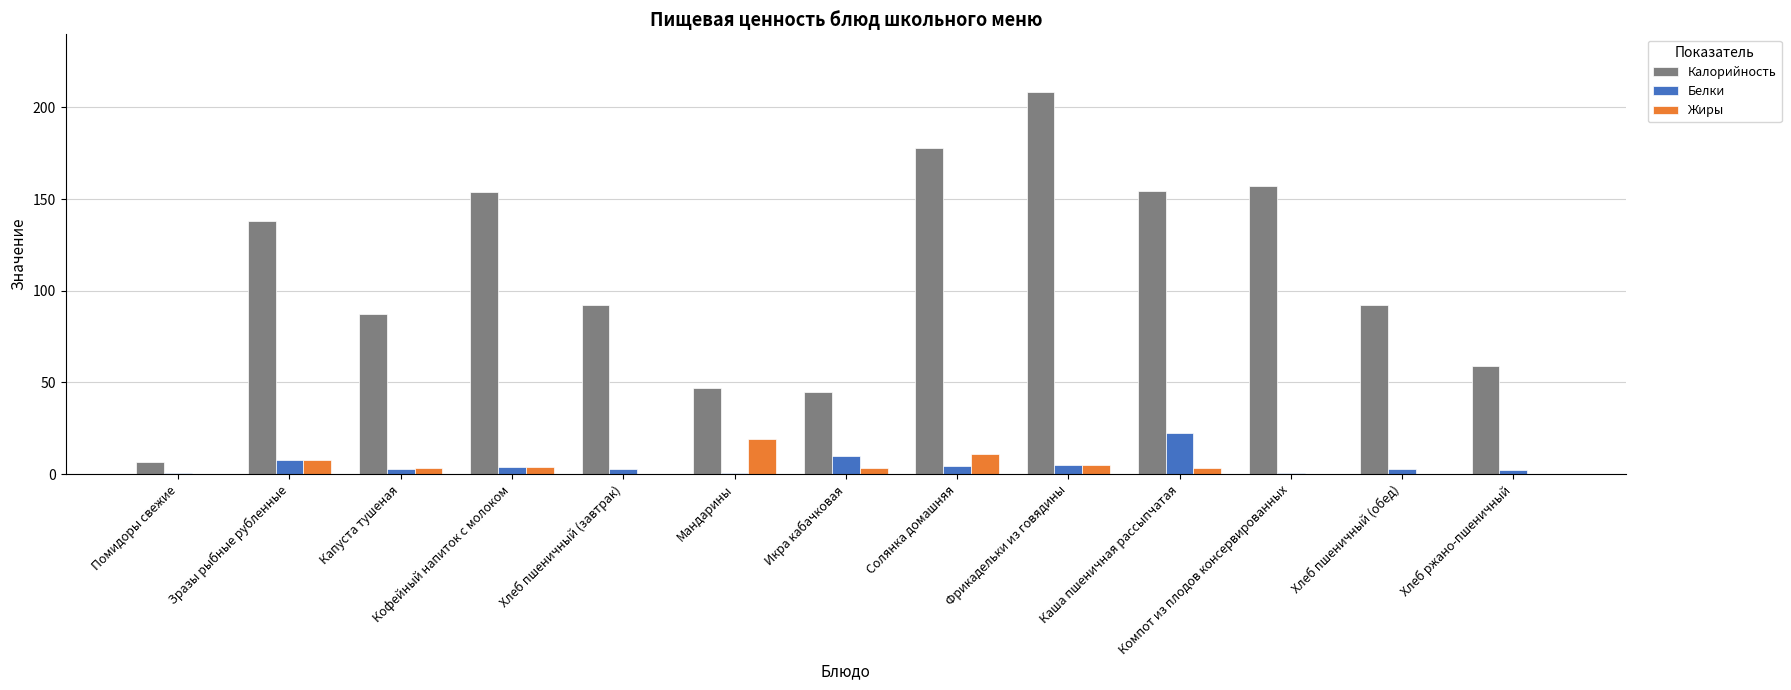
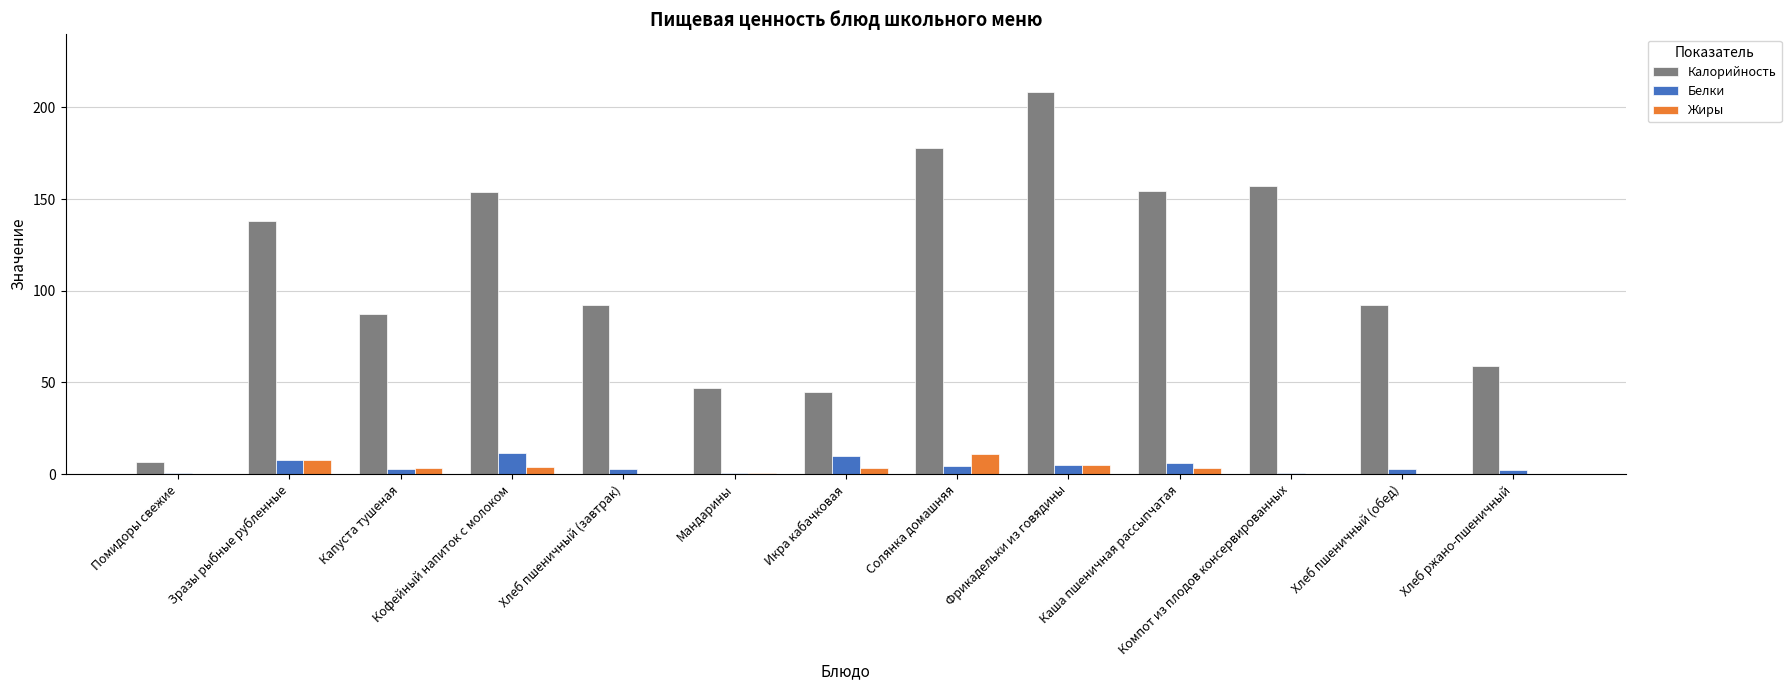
Белки, Кофейный напиток с молоком: 4 -> 11
Жиры, Мандарины: 19 -> 0
Белки, Каша пшеничная рассыпчатая: 22 -> 6
